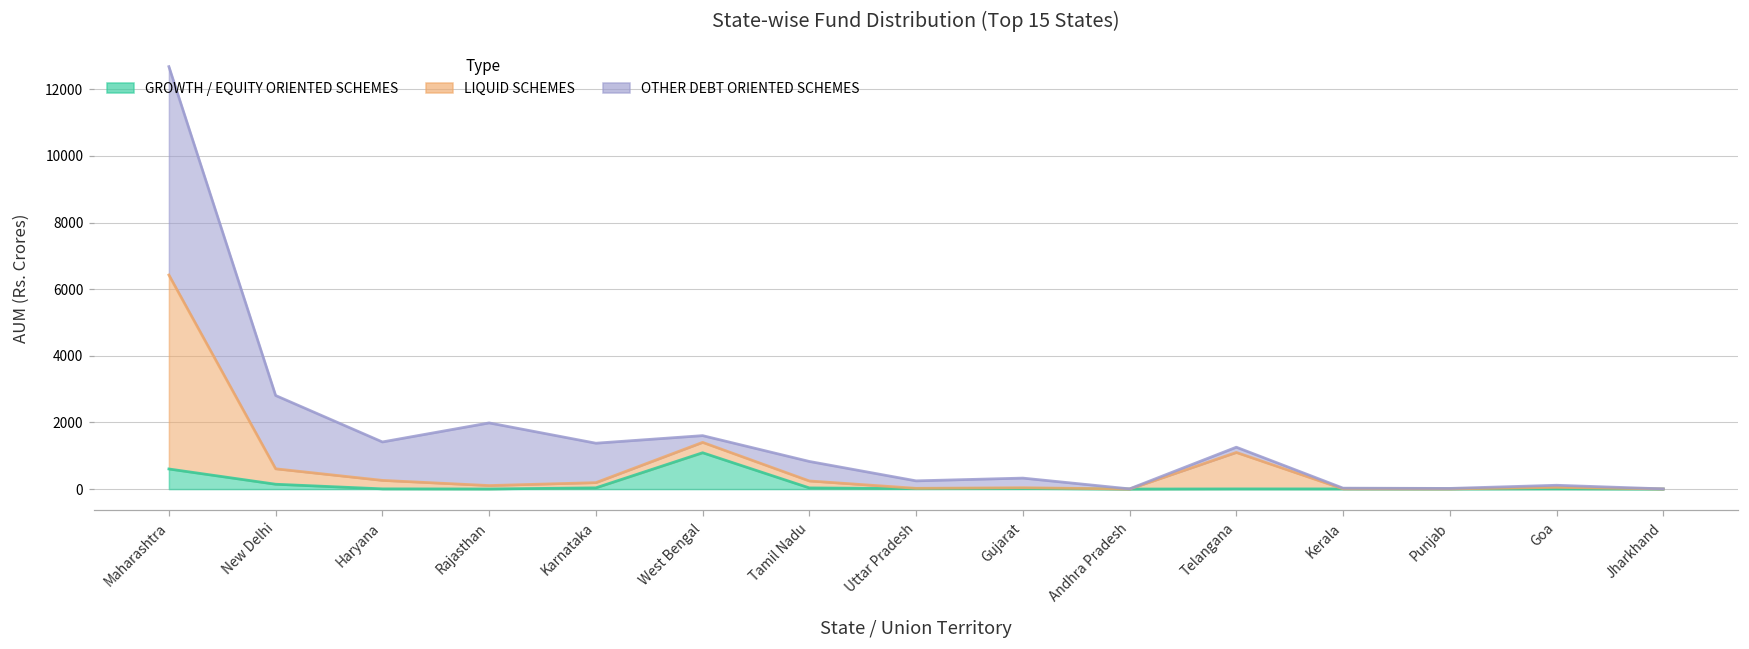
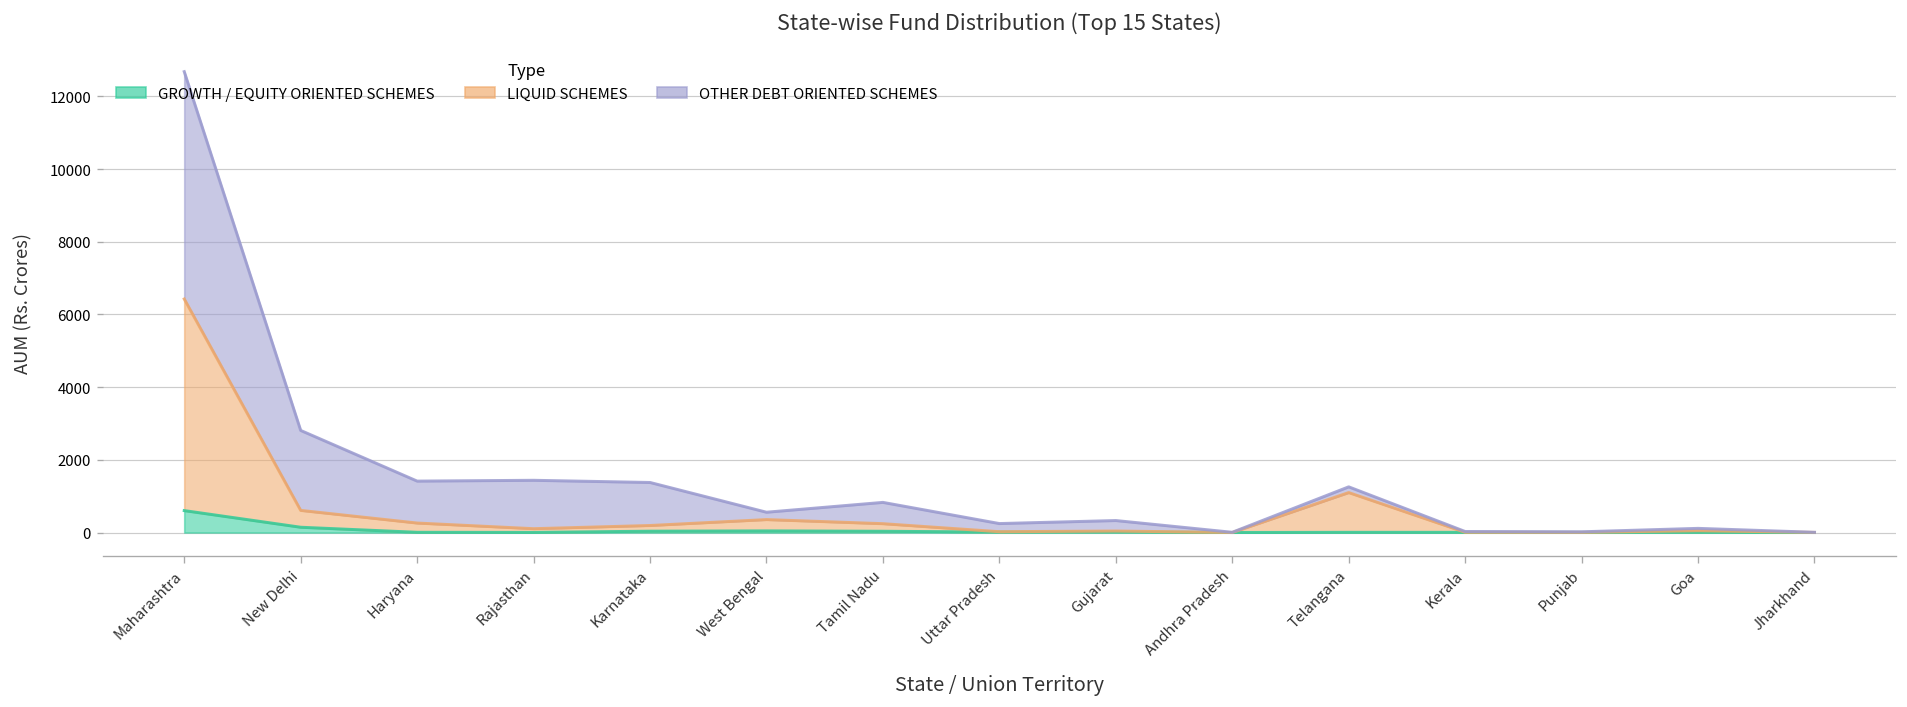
OTHER DEBT ORIENTED SCHEMES, Rajasthan: 1900 -> 1300
GROWTH / EQUITY ORIENTED SCHEMES, West Bengal: 1100 -> 0
